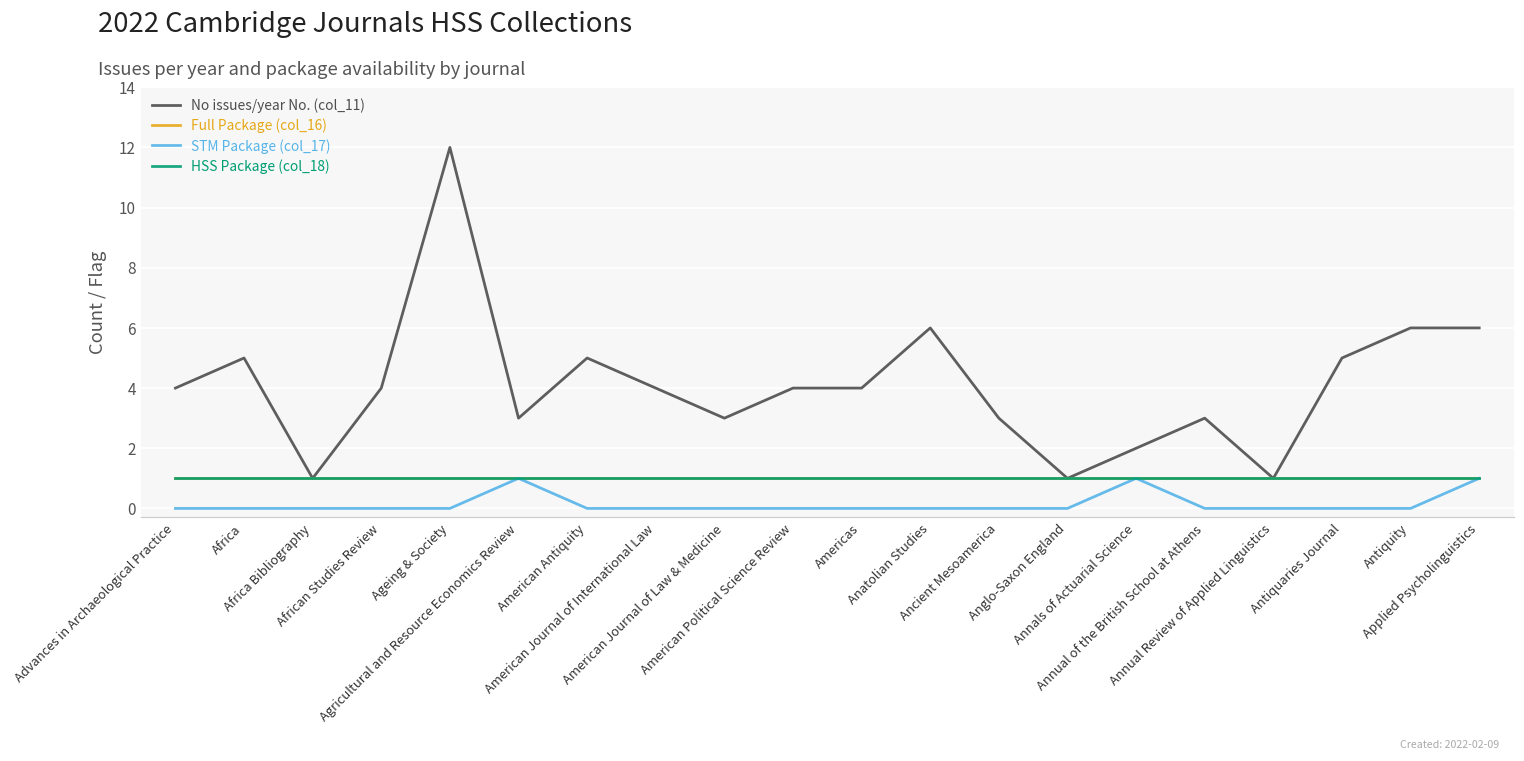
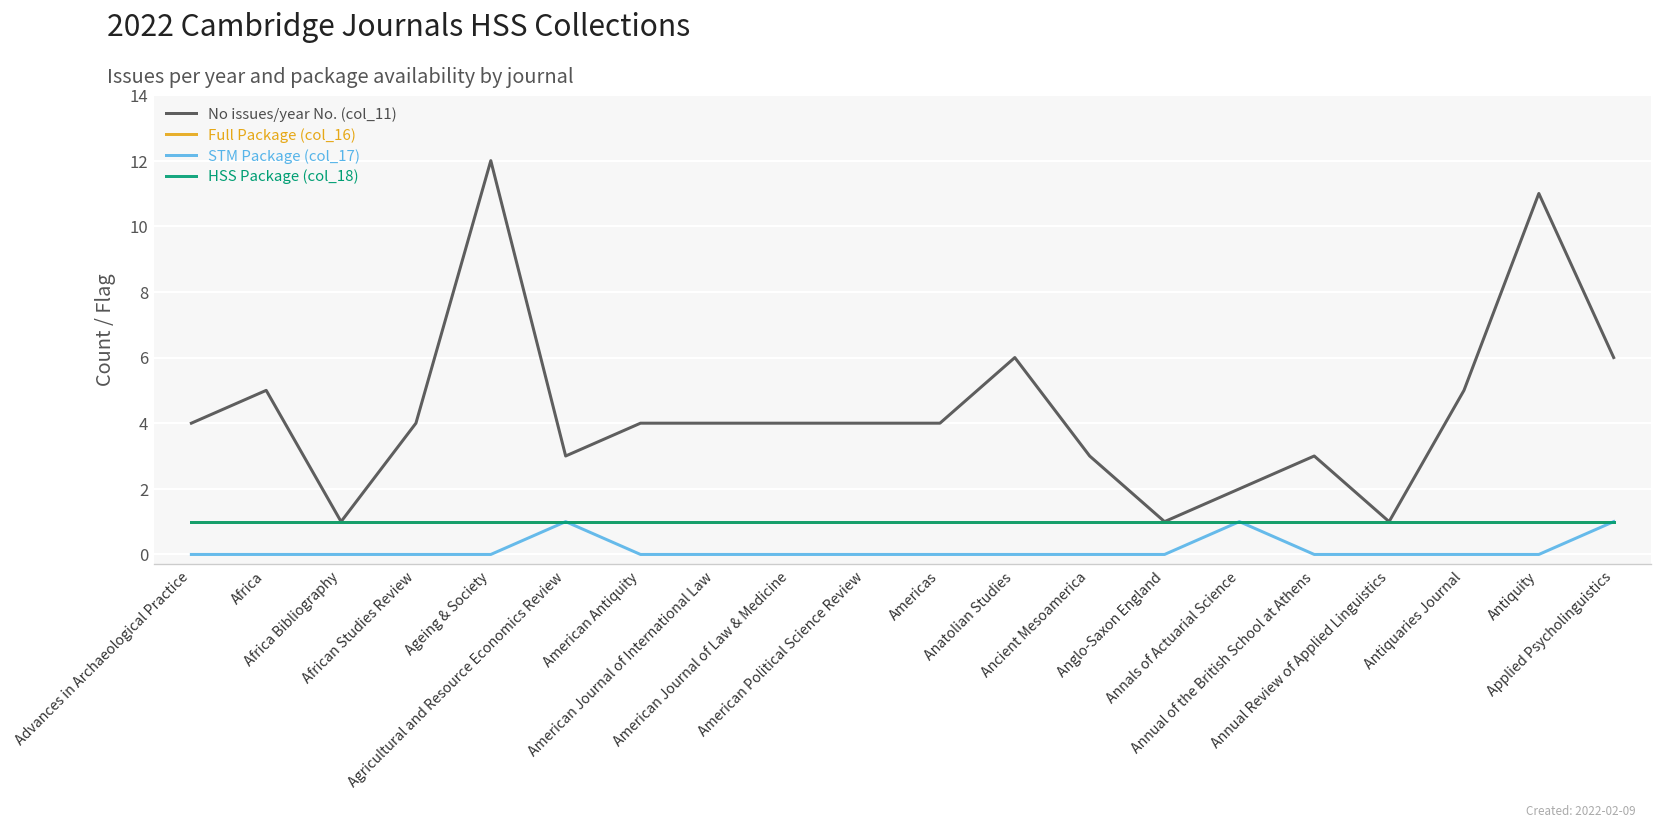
No issues/year No. (col_11), American Antiquity: 5 -> 4
No issues/year No. (col_11), American Journal of Law & Medicine: 3 -> 4
No issues/year No. (col_11), Antiquity: 6 -> 11
